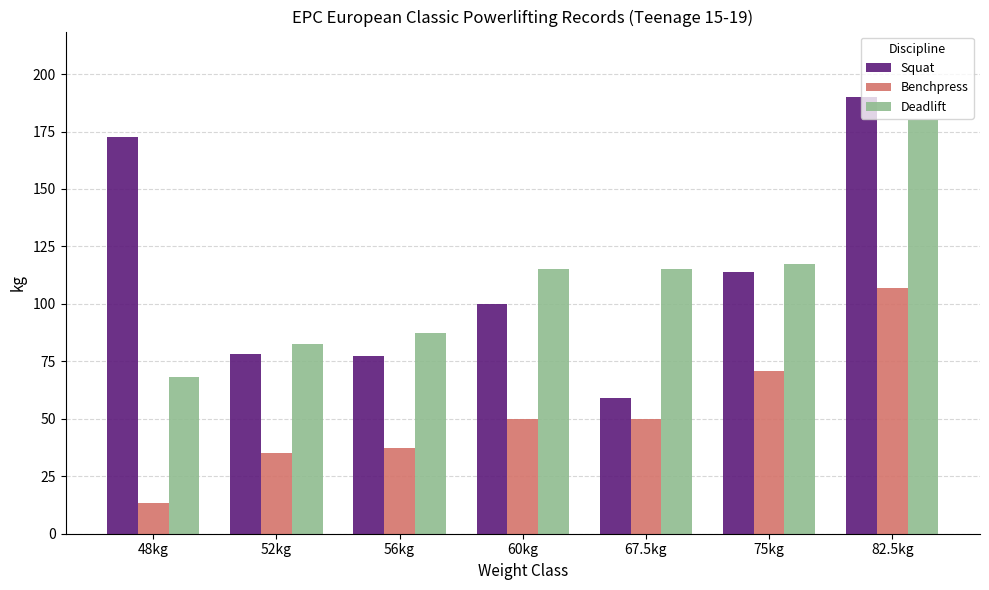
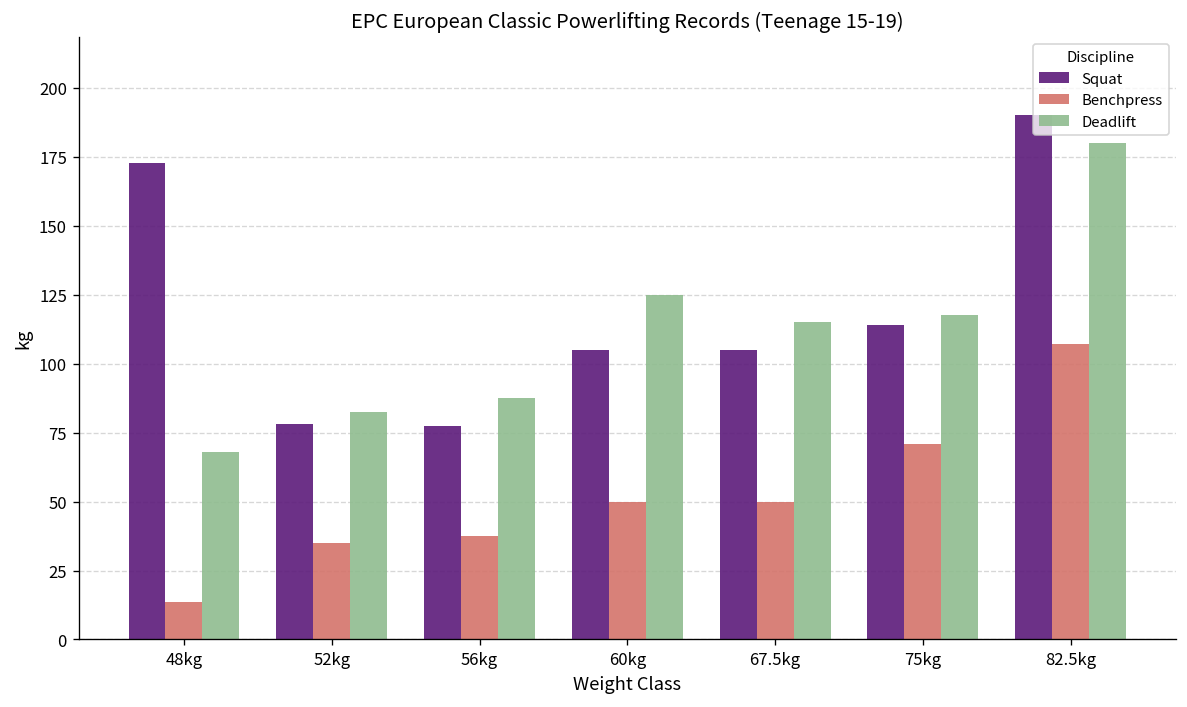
Squat, 60kg: 100 -> 105
Deadlift, 60kg: 115 -> 125
Squat, 67.5kg: 59 -> 105
